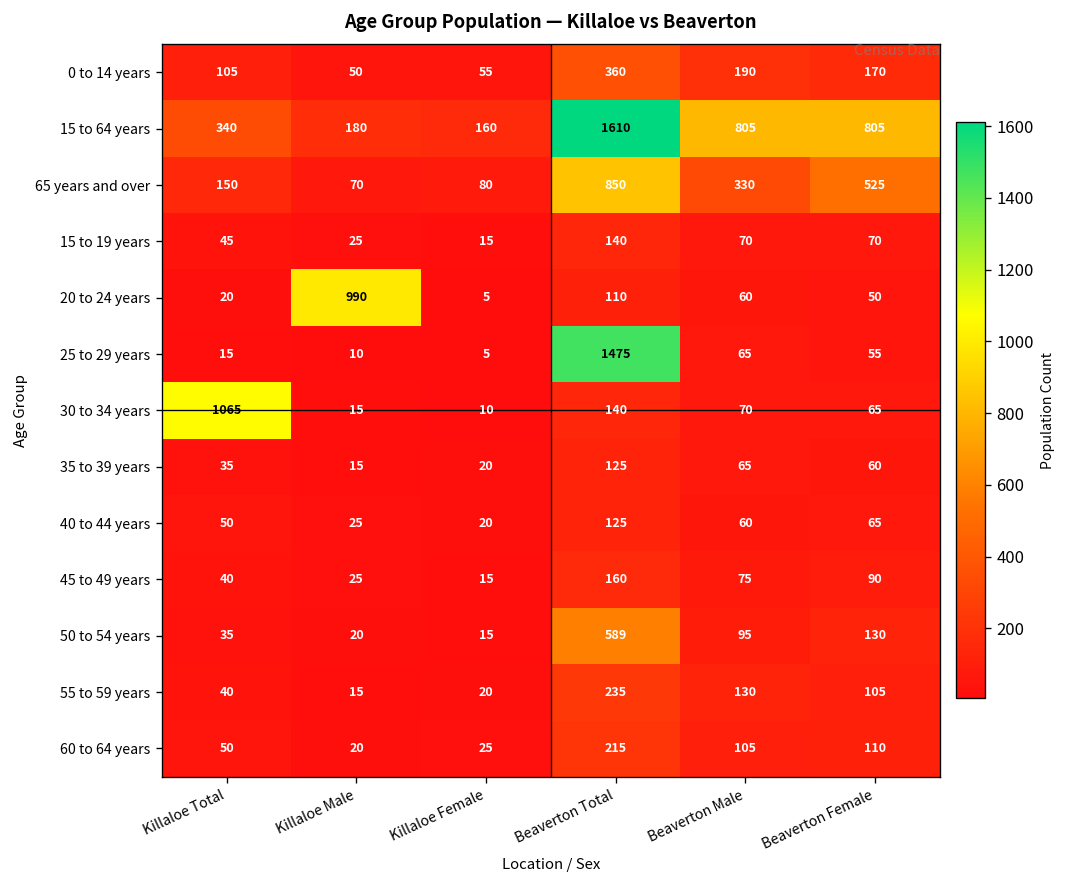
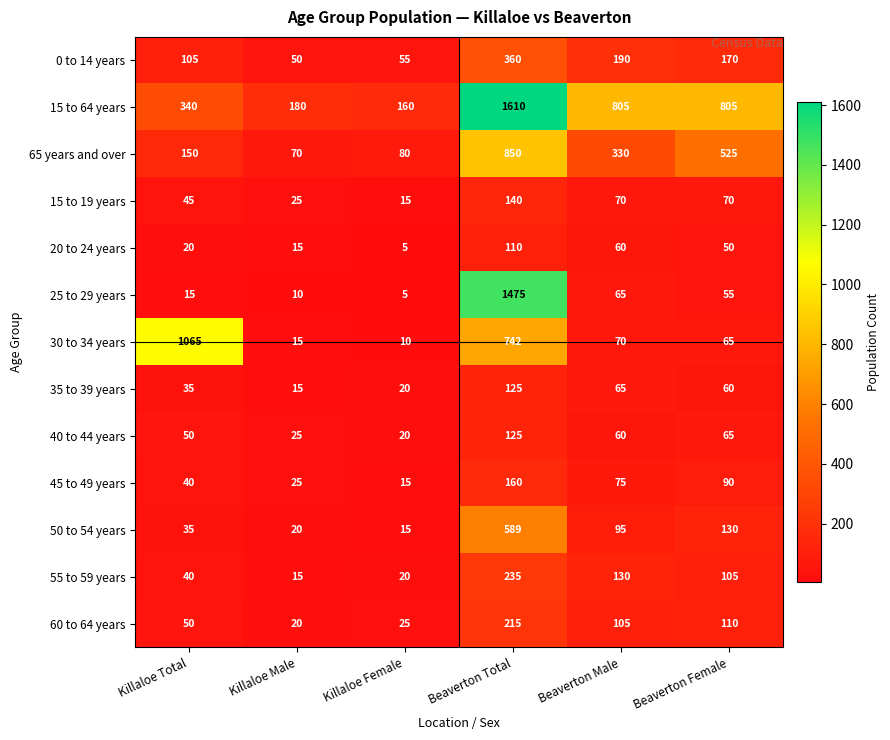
20 to 24 years, Killaloe Male: 990 -> 15
30 to 34 years, Beaverton Total: 140 -> 742
